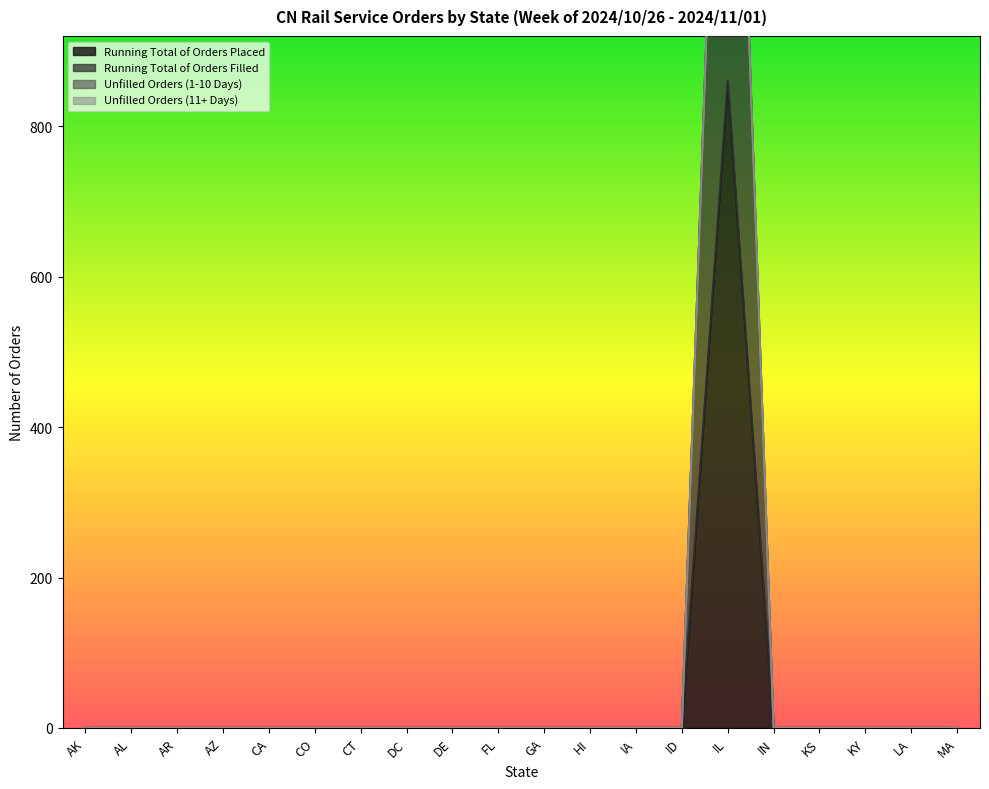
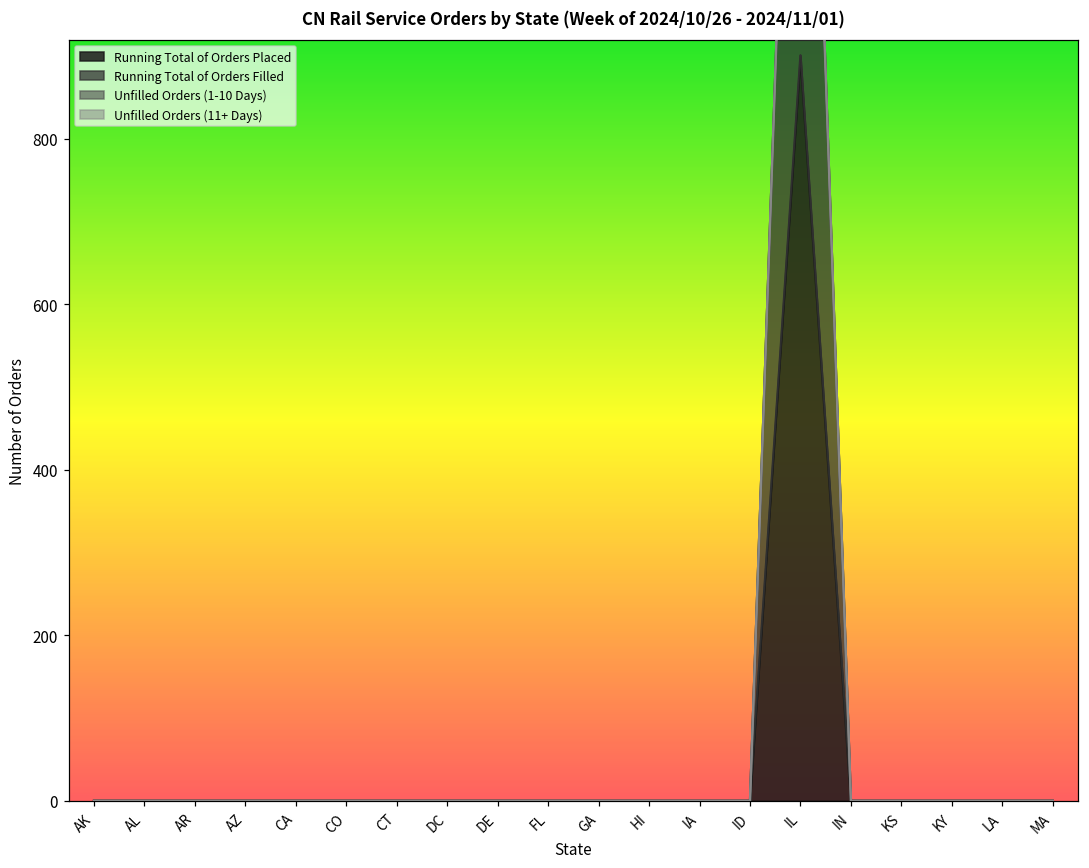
Running Total of Orders Placed, IL: 860 -> 900
